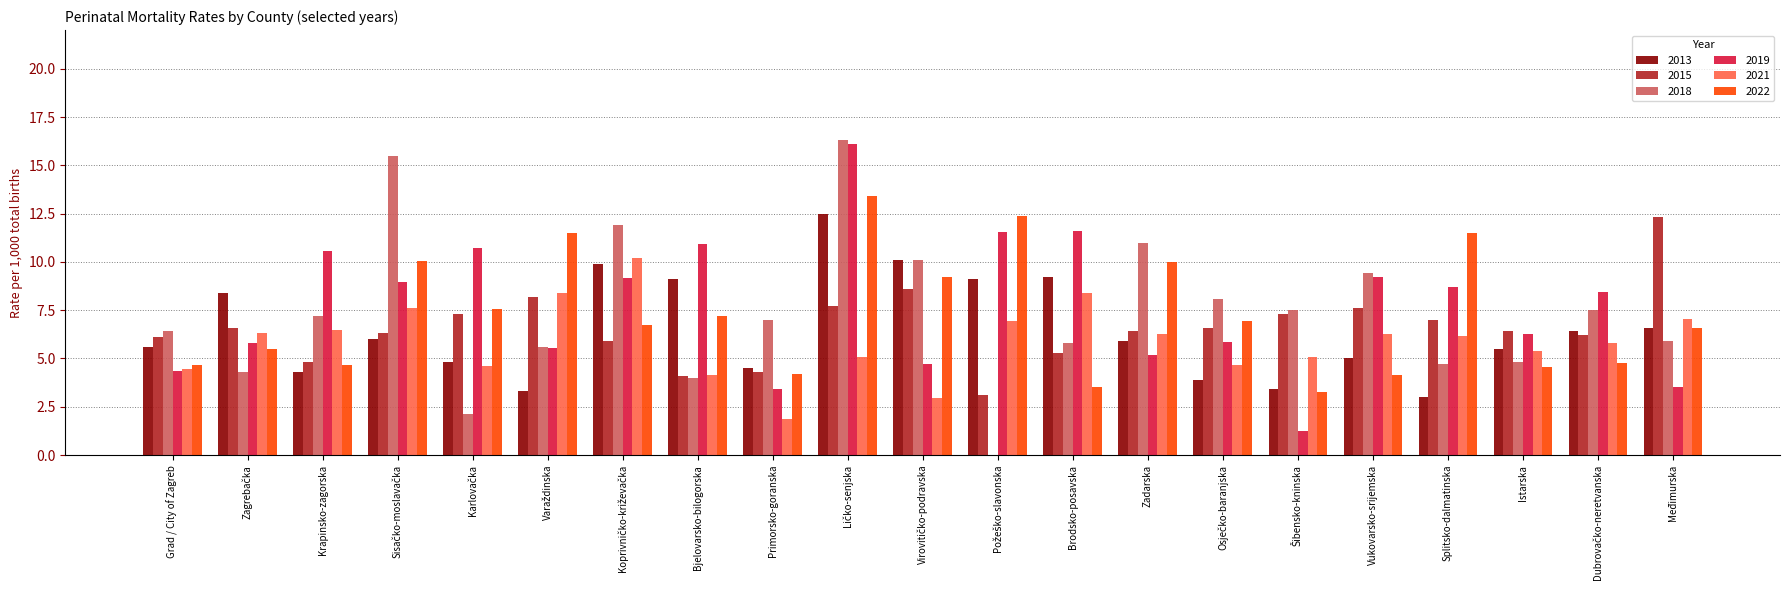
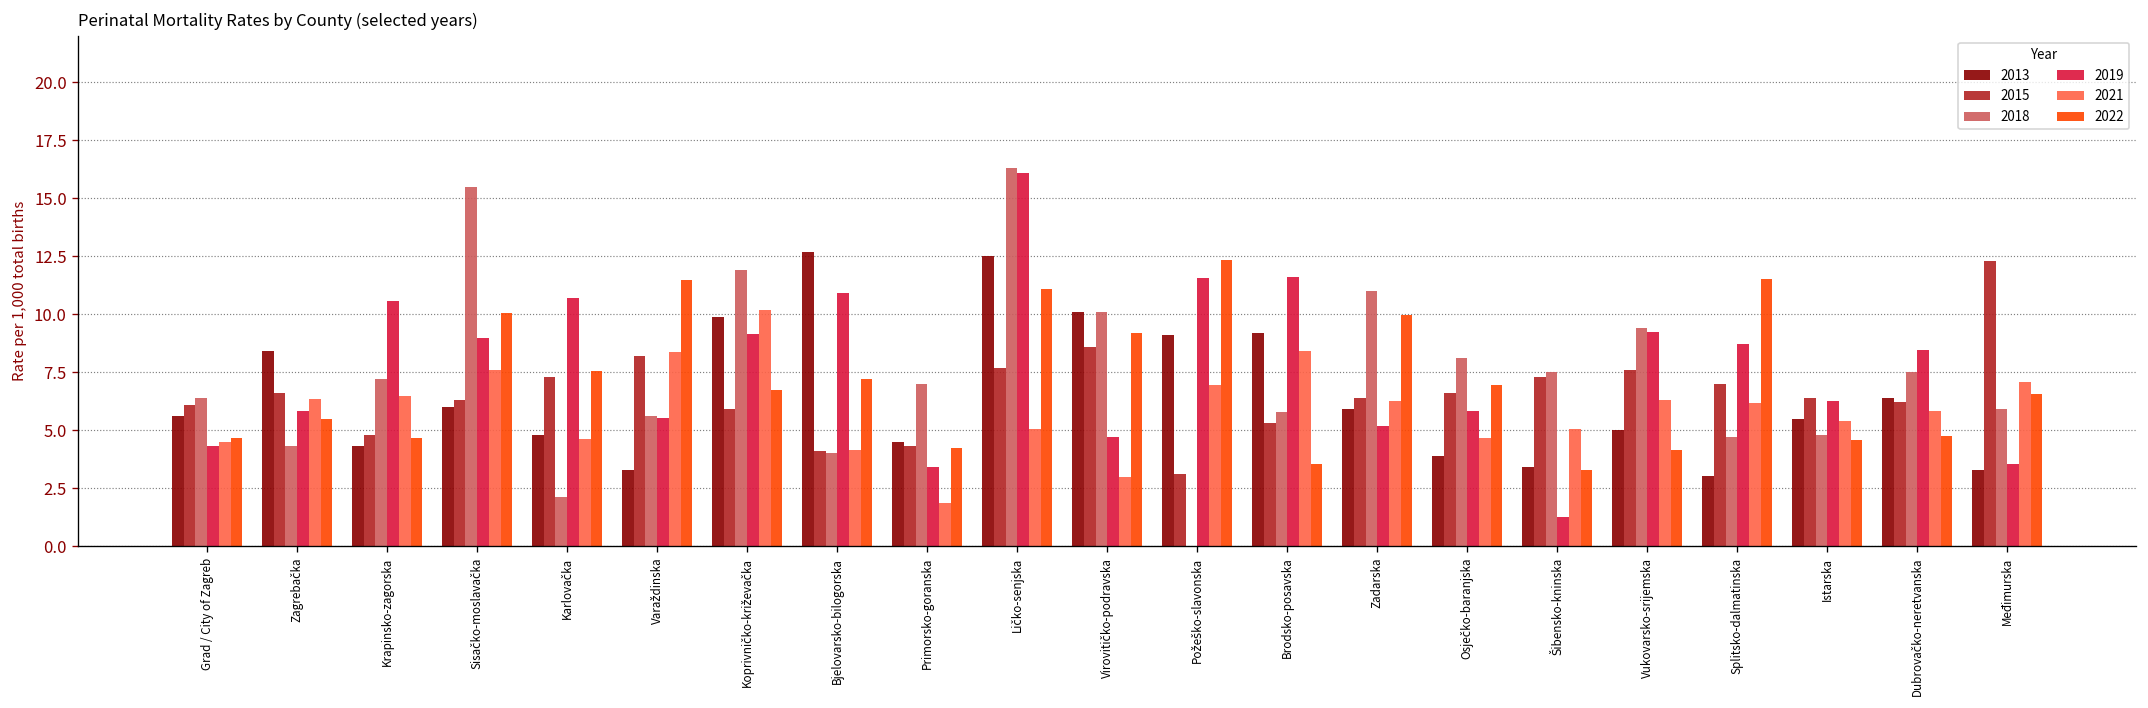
2013, Bjelovarsko-bilogorska: 9.1 -> 12.7
2022, Ličko-senjska: 13.4 -> 11.1
2013, Međimurska: 6.6 -> 3.3
